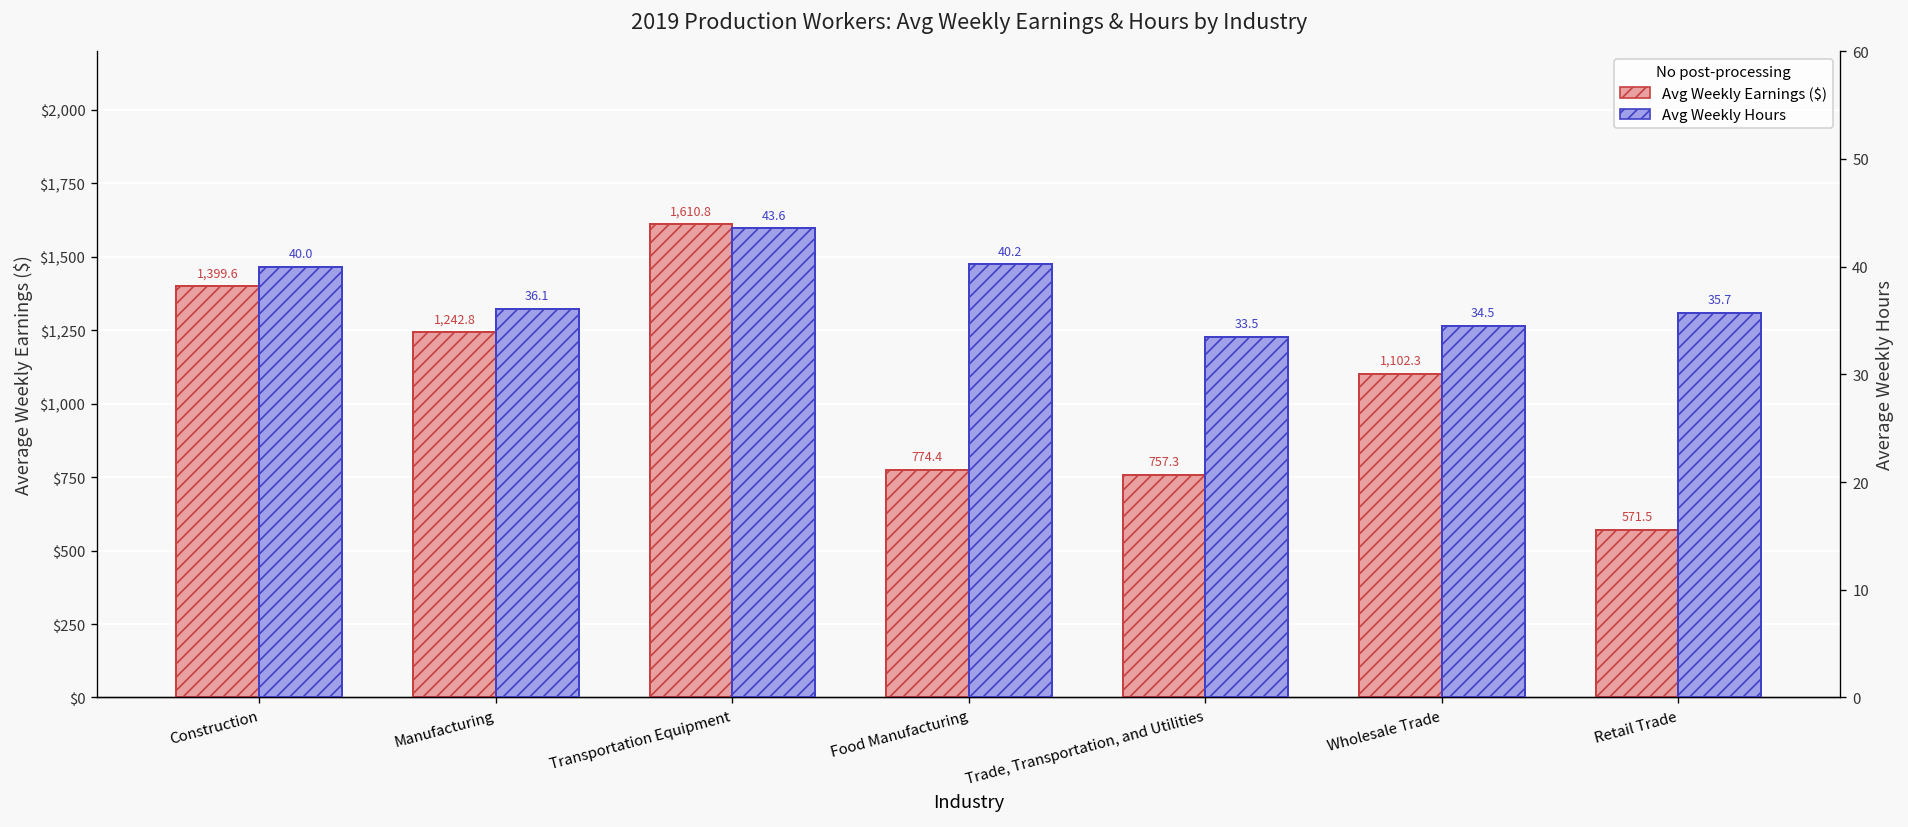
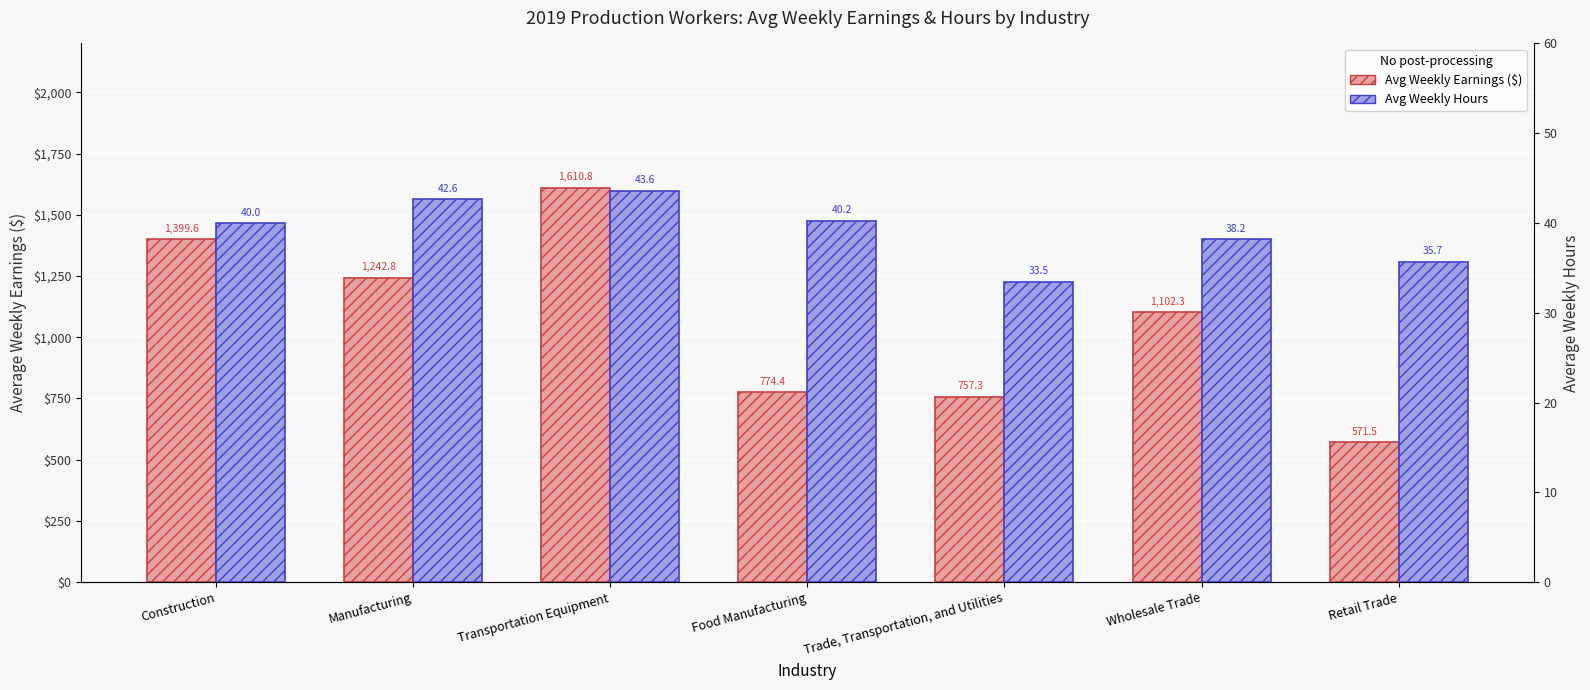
Avg Weekly Hours, Manufacturing: 36.1 -> 42.6
Avg Weekly Hours, Wholesale Trade: 34.5 -> 38.2
